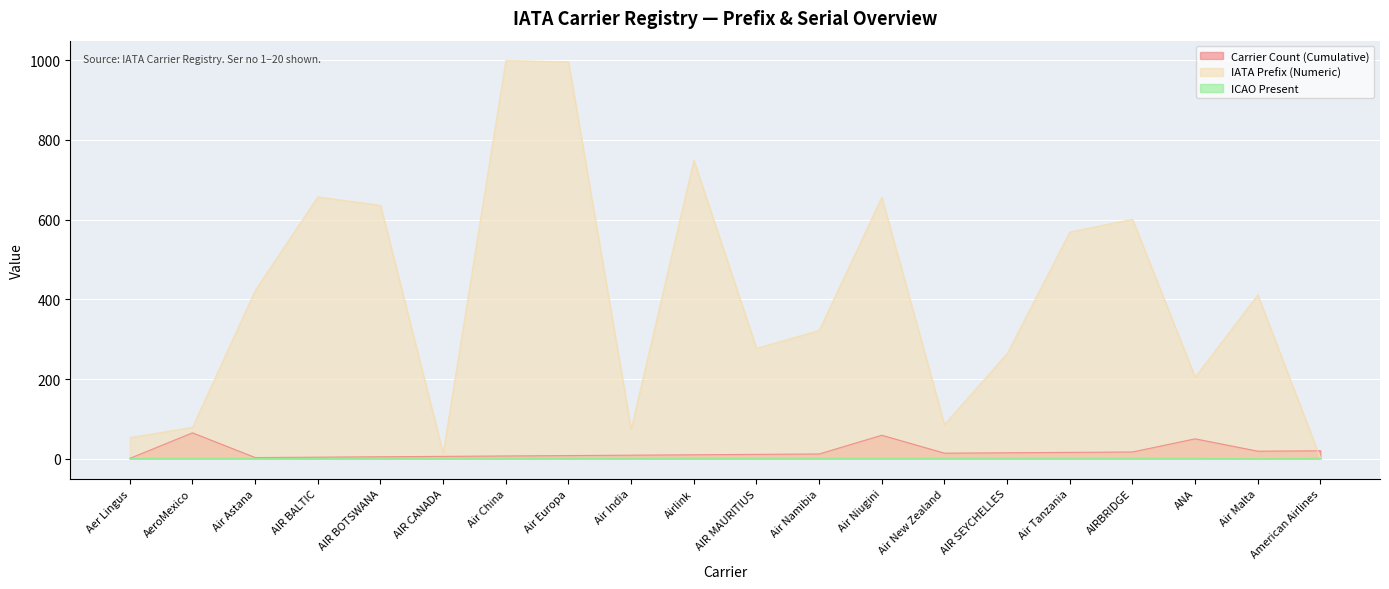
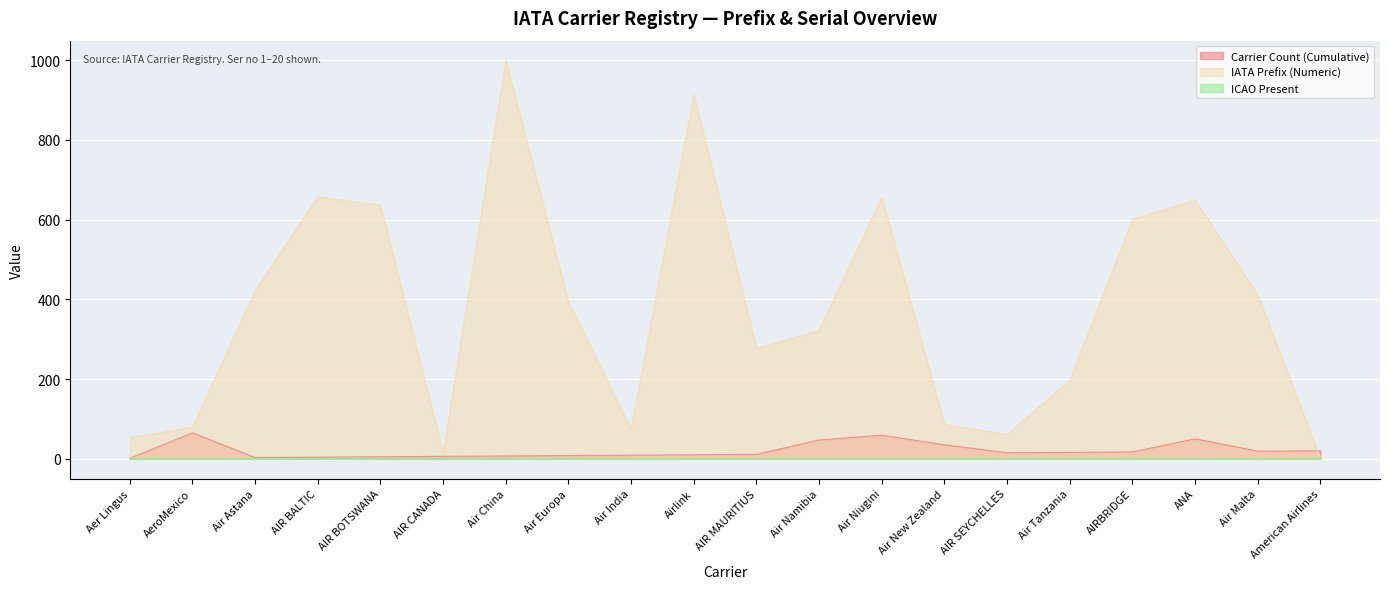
IATA Prefix (Numeric), Air Europa: 1000 -> 390
IATA Prefix (Numeric), Airlink: 750 -> 910
Carrier Count (Cumulative), Air Namibia: 10 -> 50
Carrier Count (Cumulative), Air New Zealand: 10 -> 40
IATA Prefix (Numeric), AIR SEYCHELLES: 260 -> 60
IATA Prefix (Numeric), Air Tanzania: 570 -> 200
IATA Prefix (Numeric), ANA: 210 -> 650
